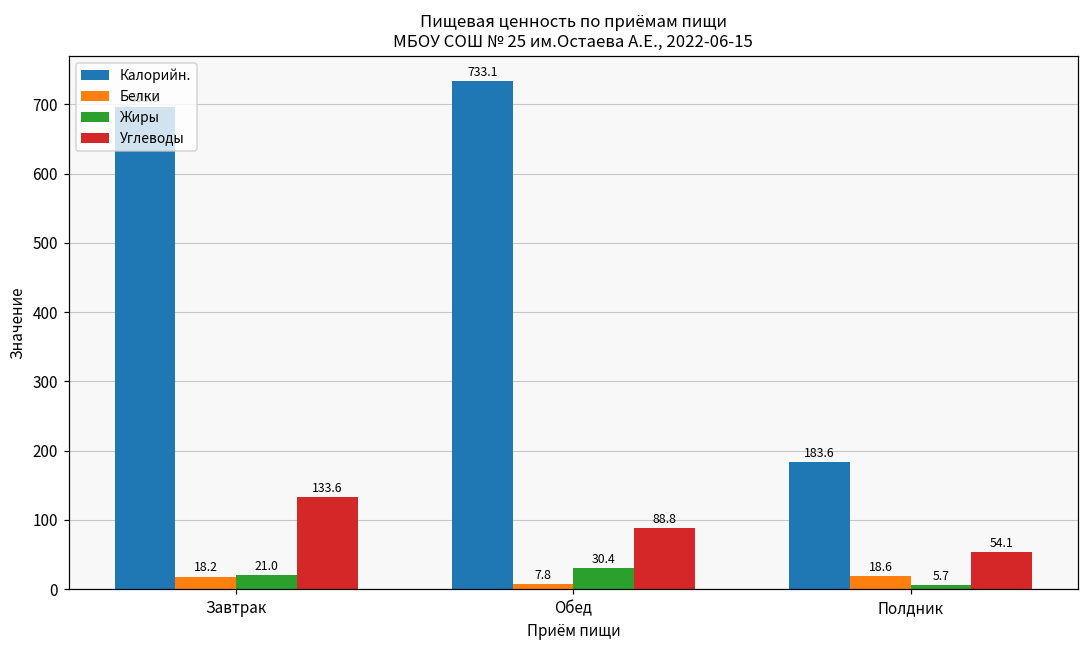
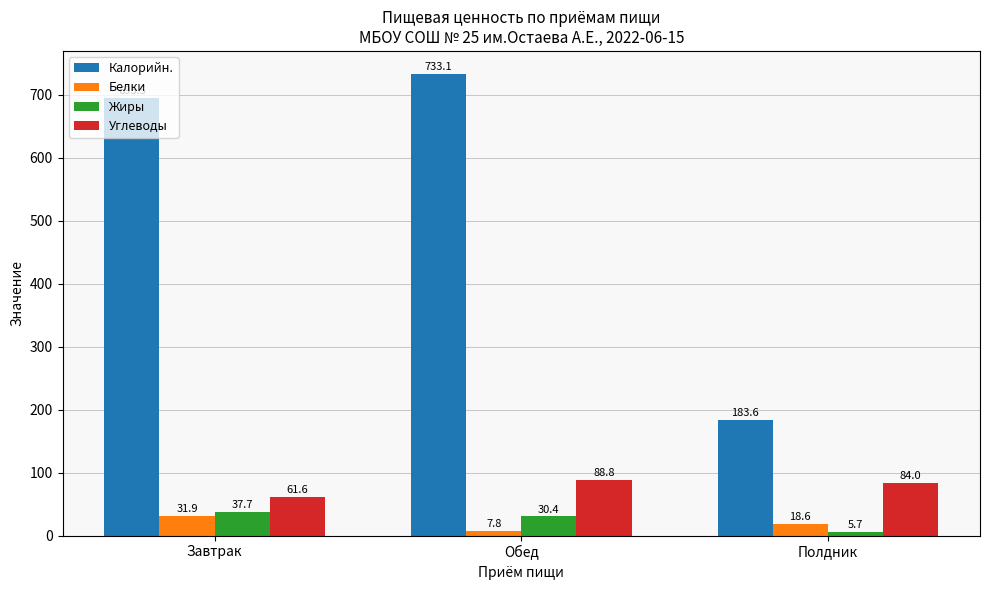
Белки, Завтрак: 18.2 -> 31.9
Жиры, Завтрак: 21.0 -> 37.7
Углеводы, Завтрак: 133.6 -> 61.6
Углеводы, Полдник: 54.1 -> 84.0
